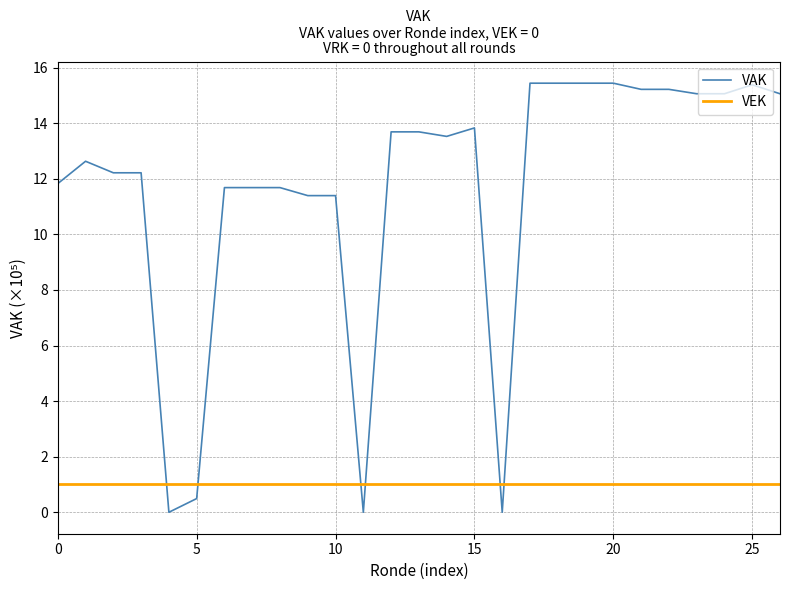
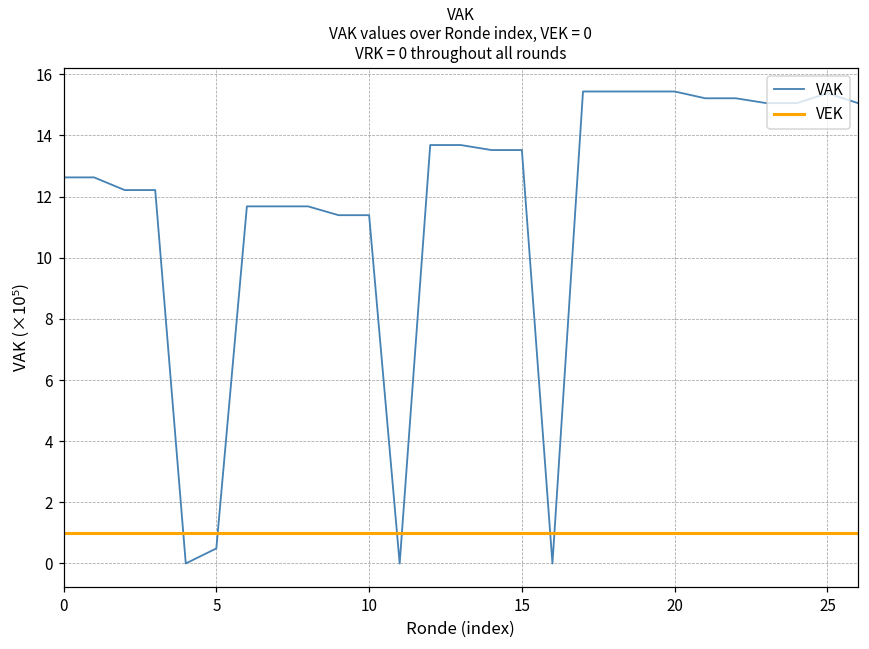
VAK, 0: 11.8 -> 12.6
VAK, 15: 13.8 -> 13.5
